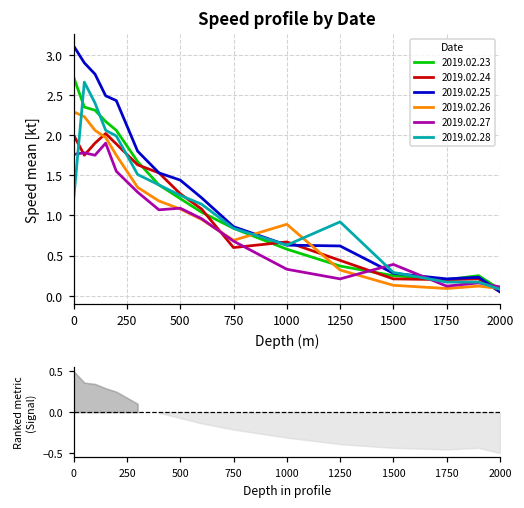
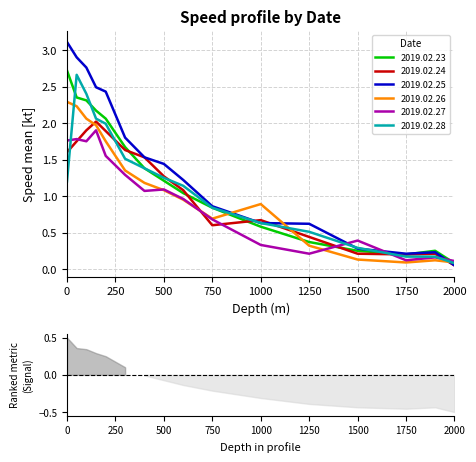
Speed profile by Date, 2019.02.24, 0: 2.0 -> 1.6
Speed profile by Date, 2019.02.28, 1250: 0.9 -> 0.5
